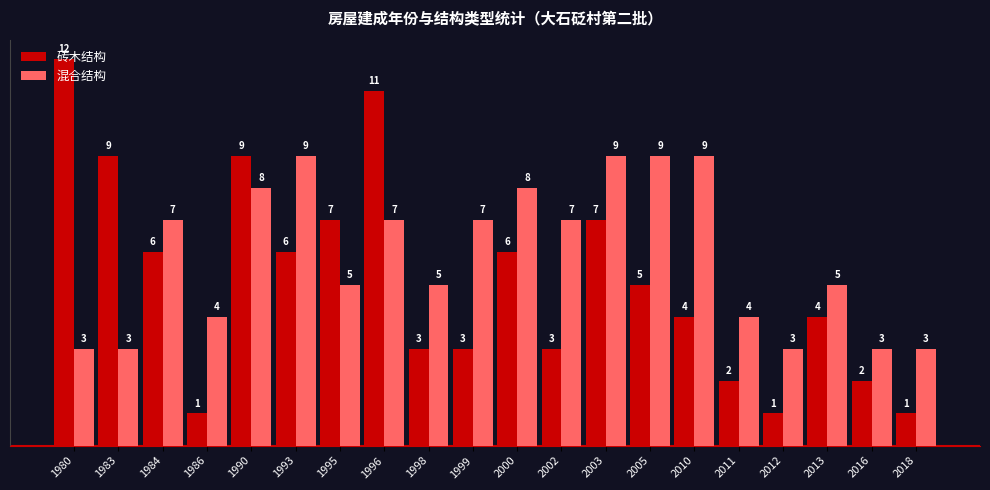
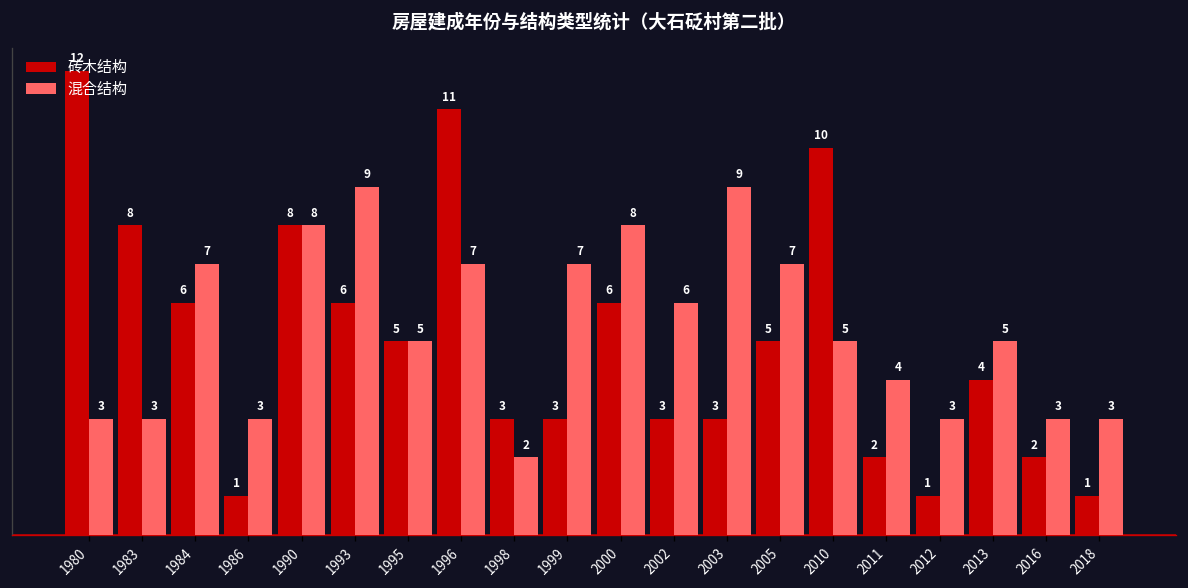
砖木结构, 1983: 9 -> 8
混合结构, 1986: 4 -> 3
砖木结构, 1990: 9 -> 8
砖木结构, 1995: 7 -> 5
混合结构, 1998: 5 -> 2
混合结构, 2002: 7 -> 6
砖木结构, 2003: 7 -> 3
混合结构, 2005: 9 -> 7
砖木结构, 2010: 4 -> 10
混合结构, 2010: 9 -> 5
